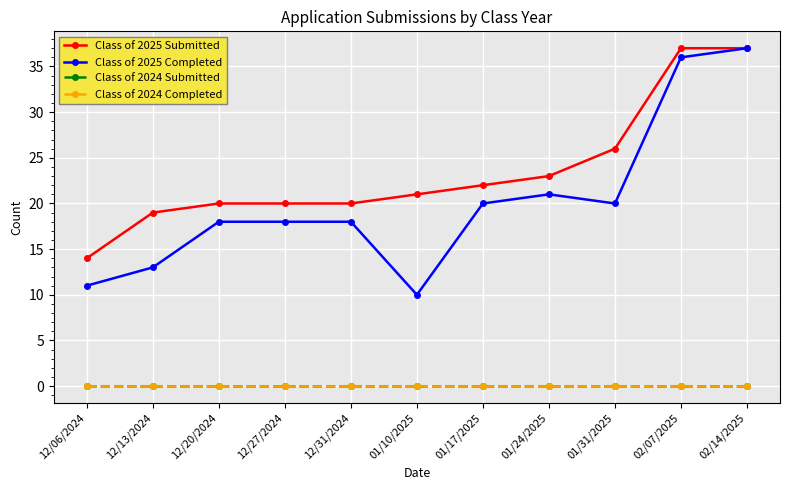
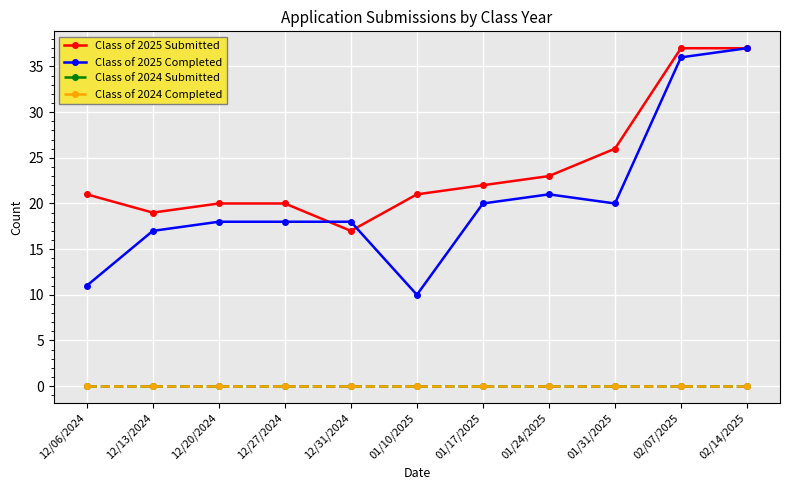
Class of 2025 Submitted, 12/06/2024: 14 -> 21
Class of 2025 Completed, 12/13/2024: 13 -> 17
Class of 2025 Submitted, 12/31/2024: 20 -> 17
